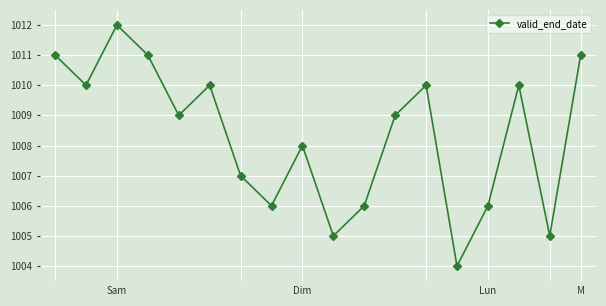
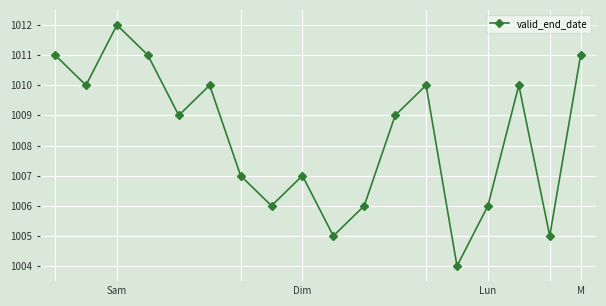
Dim: 1008 -> 1007
